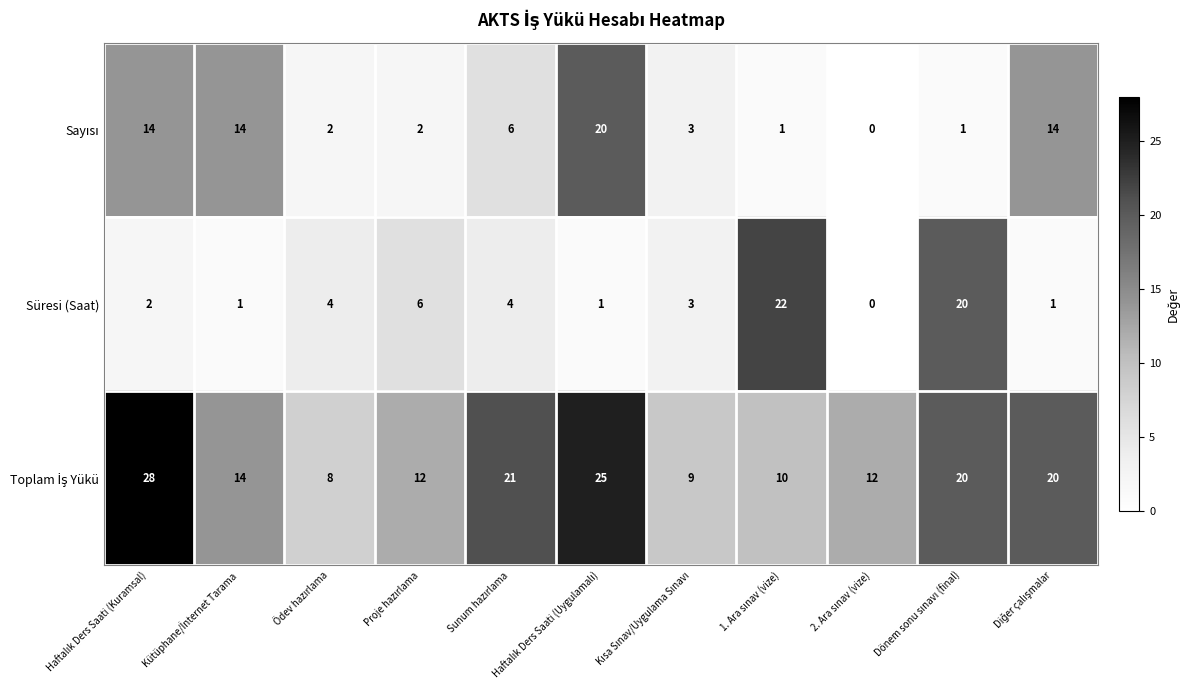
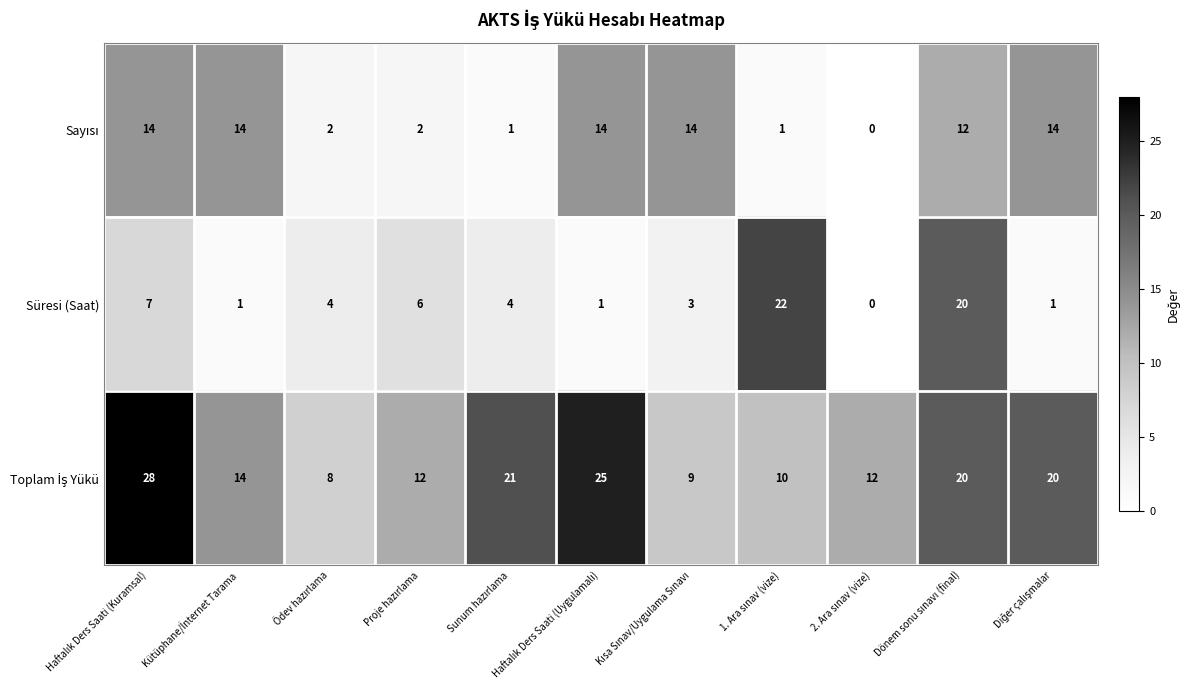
Sayısı, Sunum hazırlama: 6 -> 1
Sayısı, Haftalık Ders Saati (Uygulamalı): 20 -> 14
Sayısı, Kısa Sınav/Uygulama Sınavı: 3 -> 14
Sayısı, Dönem sonu sınavı (final): 1 -> 12
Süresi (Saat), Haftalık Ders Saati (Kuramsal): 2 -> 7
